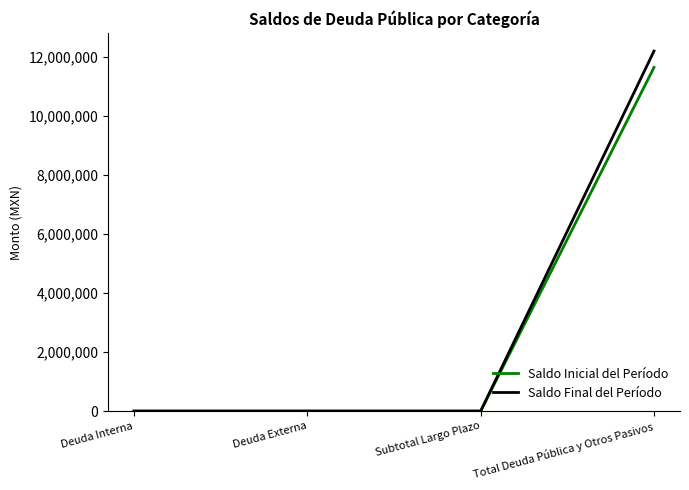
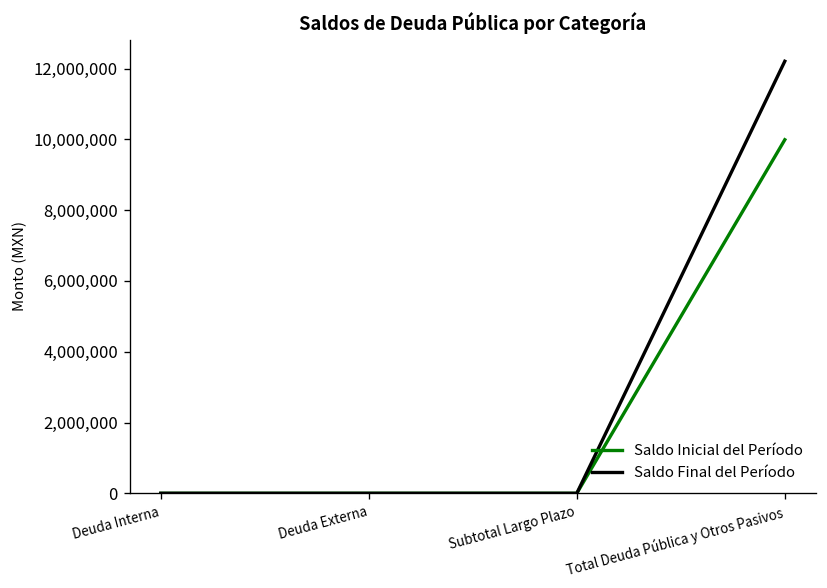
Saldo Inicial del Período, Total Deuda Pública y Otros Pasivos: 11,700,000 -> 10,000,000
